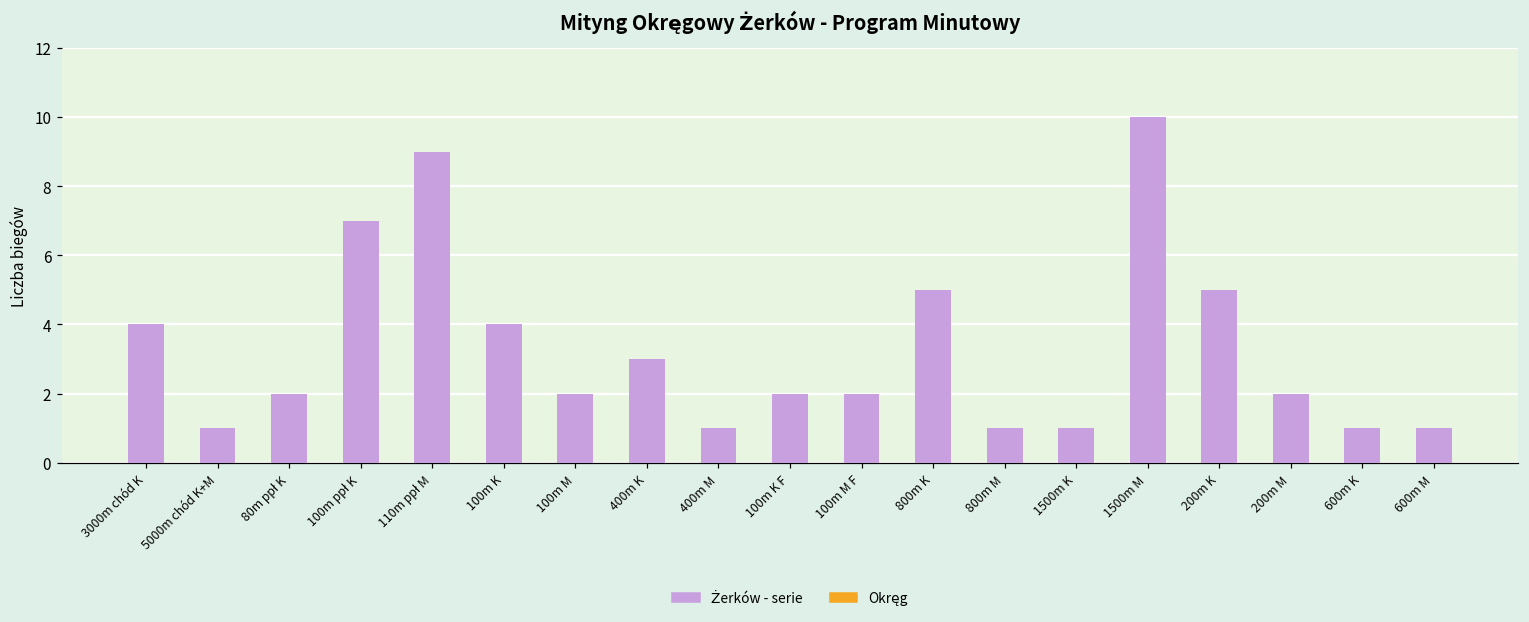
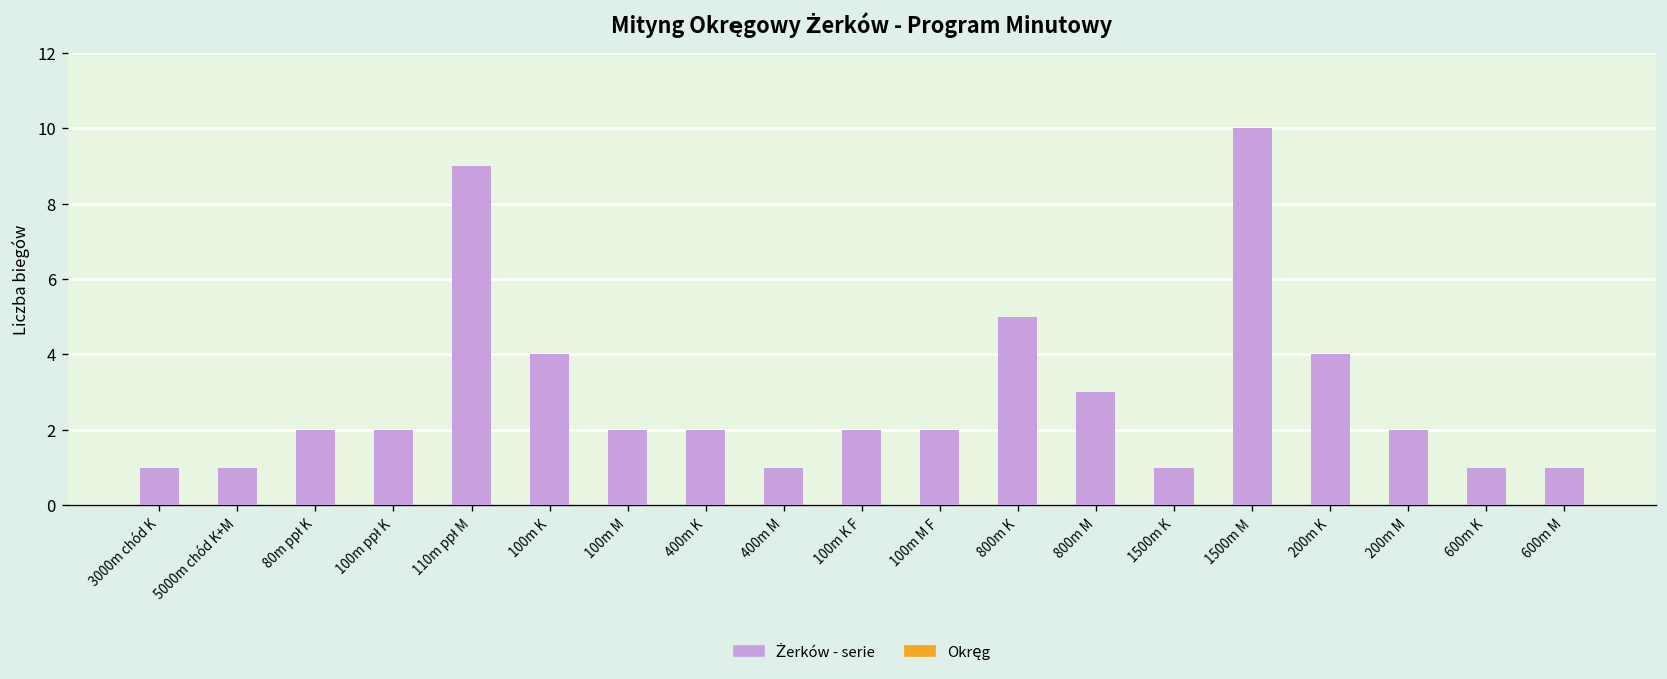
3000m chód K: 4 -> 1
100m ppł K: 7 -> 2
400m K: 3 -> 2
800m M: 1 -> 3
200m K: 5 -> 4
